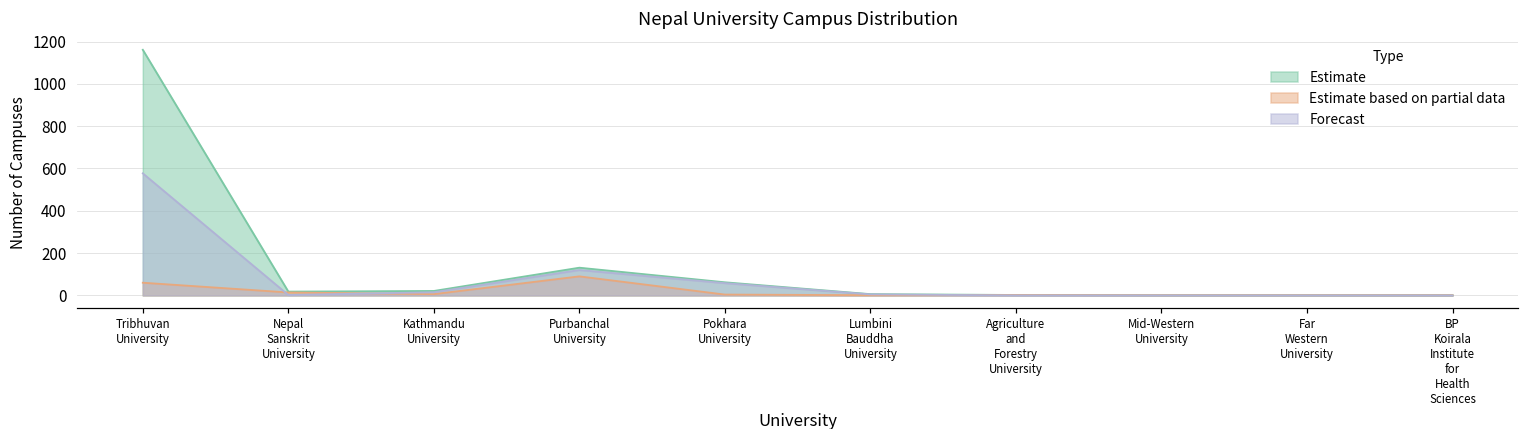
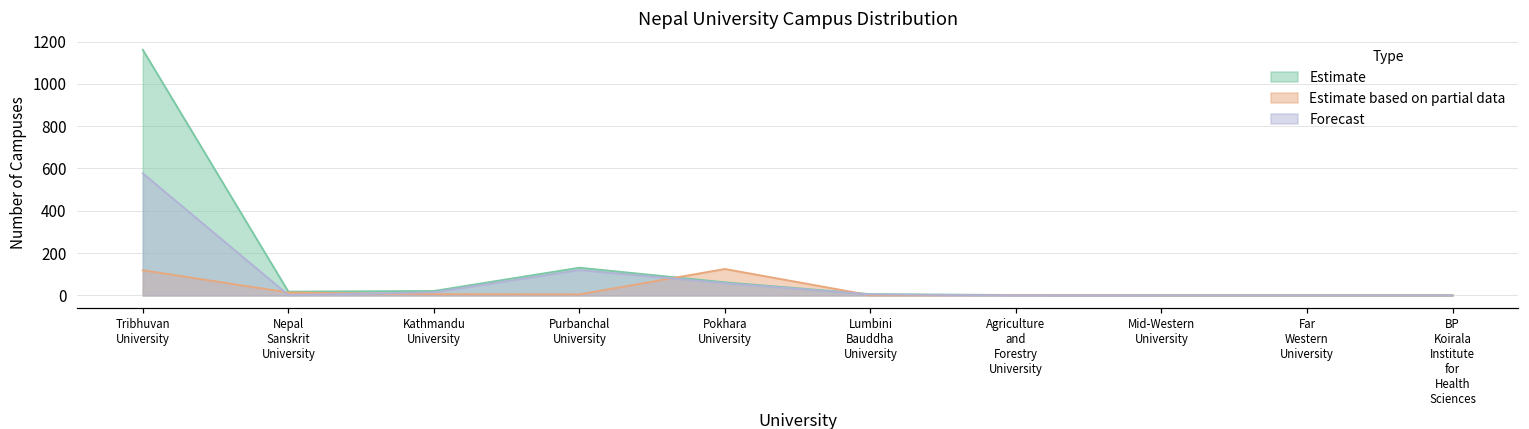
Estimate based on partial data, Tribhuvan University: 60 -> 120
Estimate based on partial data, Purbanchal University: 90 -> 10
Estimate based on partial data, Pokhara University: 0 -> 130
